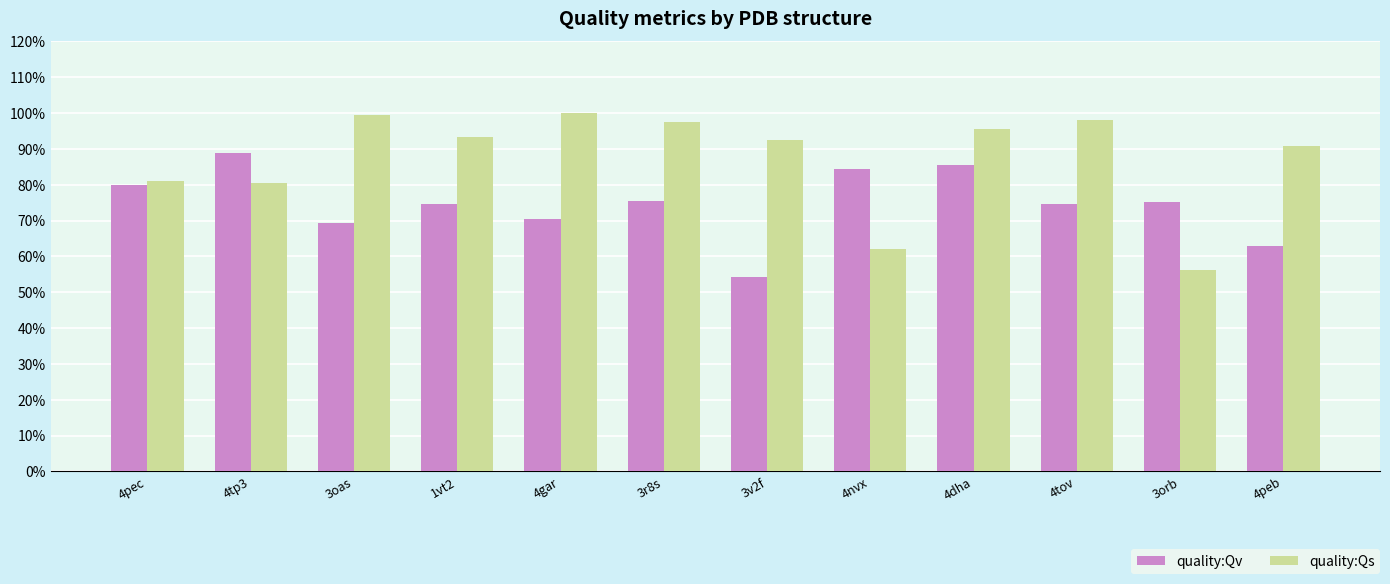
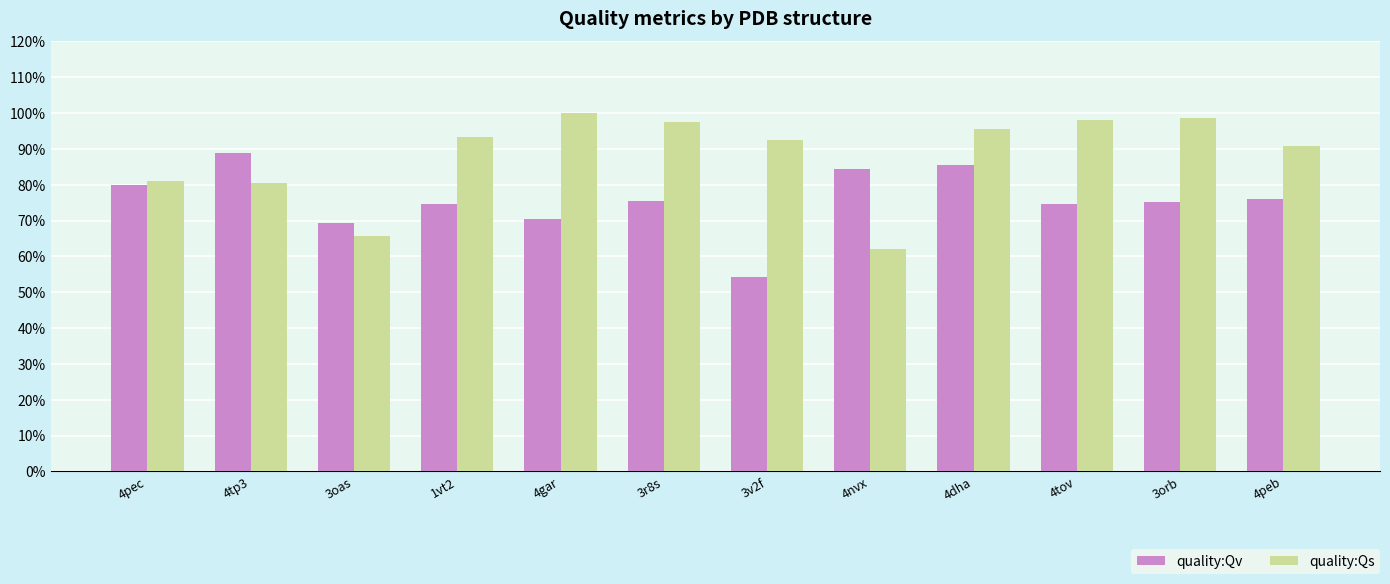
quality:Qs, 3oas: 100% -> 66%
quality:Qs, 3orb: 56% -> 99%
quality:Qv, 4peb: 63% -> 76%
